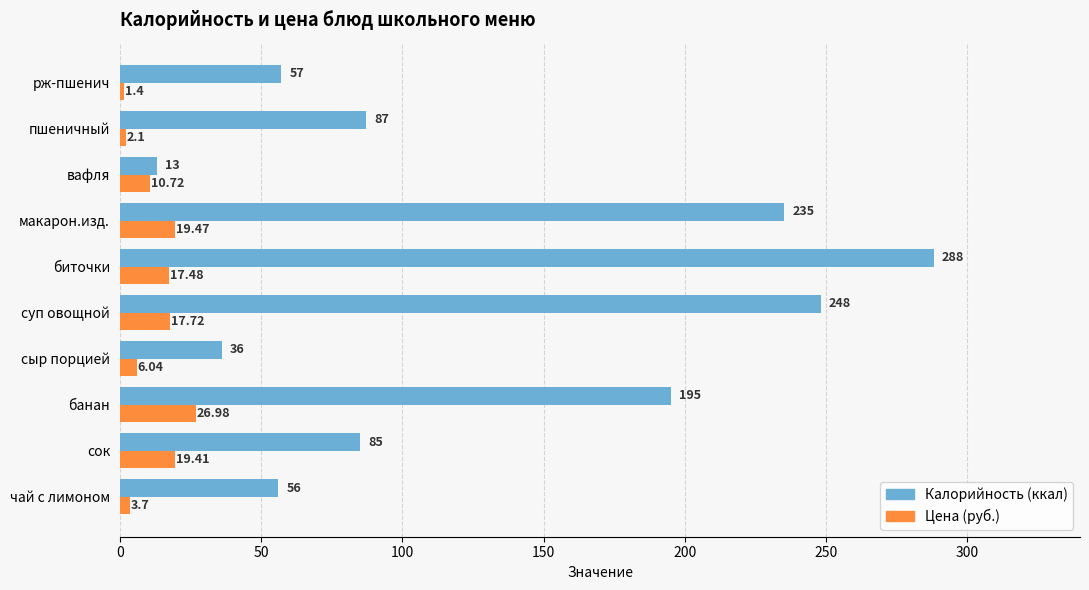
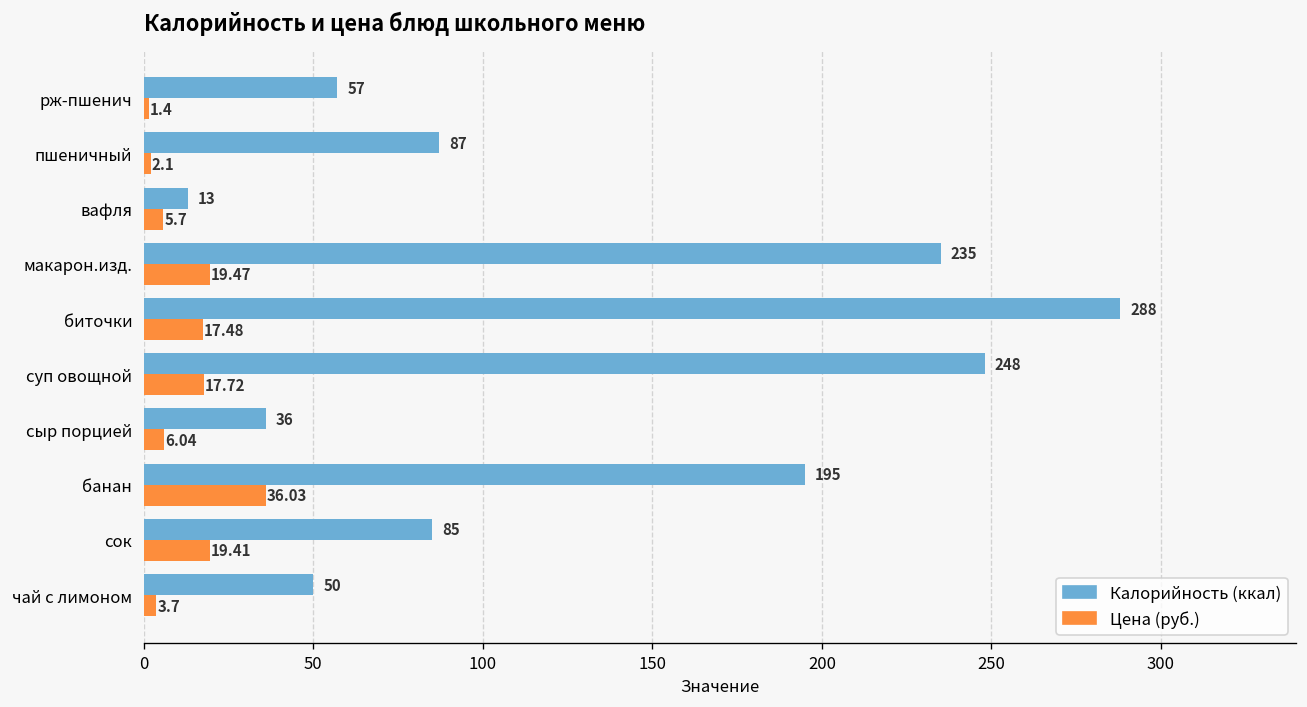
Цена (руб.), вафля: 10.72 -> 5.7
Цена (руб.), банан: 26.98 -> 36.03
Калорийность (ккал), чай с лимоном: 56 -> 50
